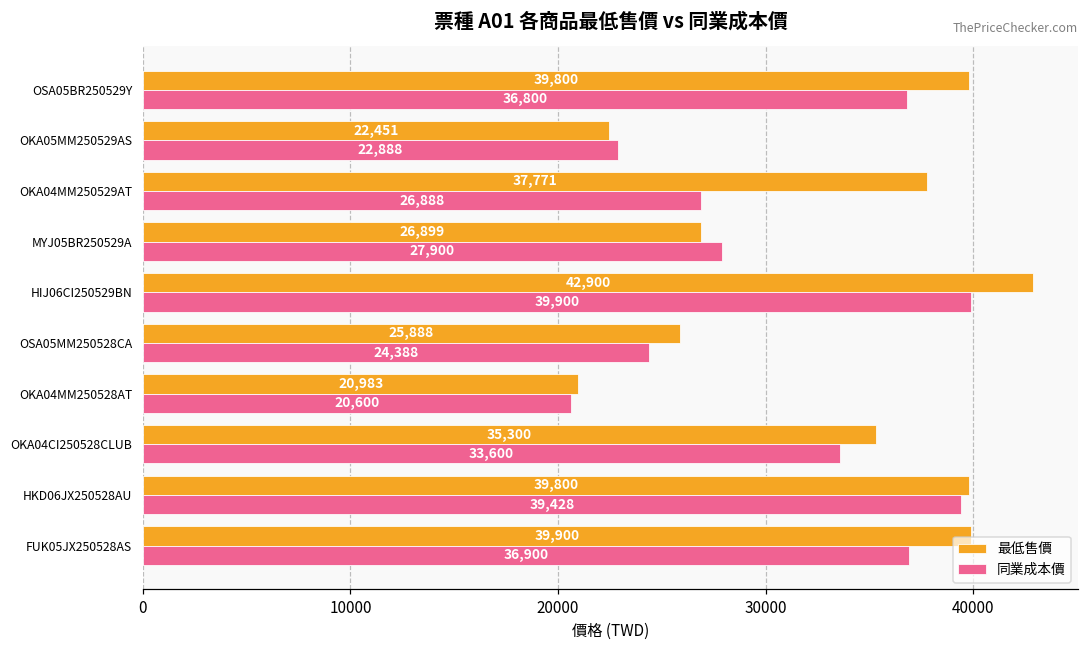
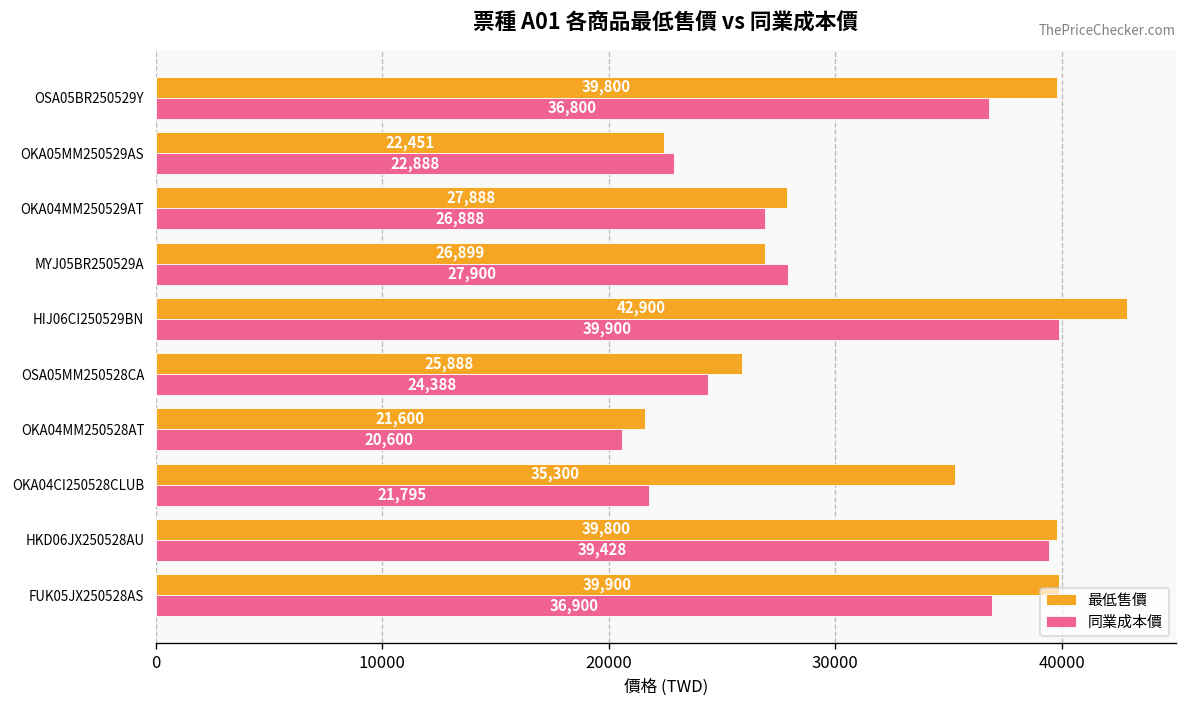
最低售價, OKA04MM250529AT: 37,771 -> 27,888
最低售價, OKA04MM250528AT: 20,983 -> 21,600
同業成本價, OKA04CI250528CLUB: 33,600 -> 21,795
